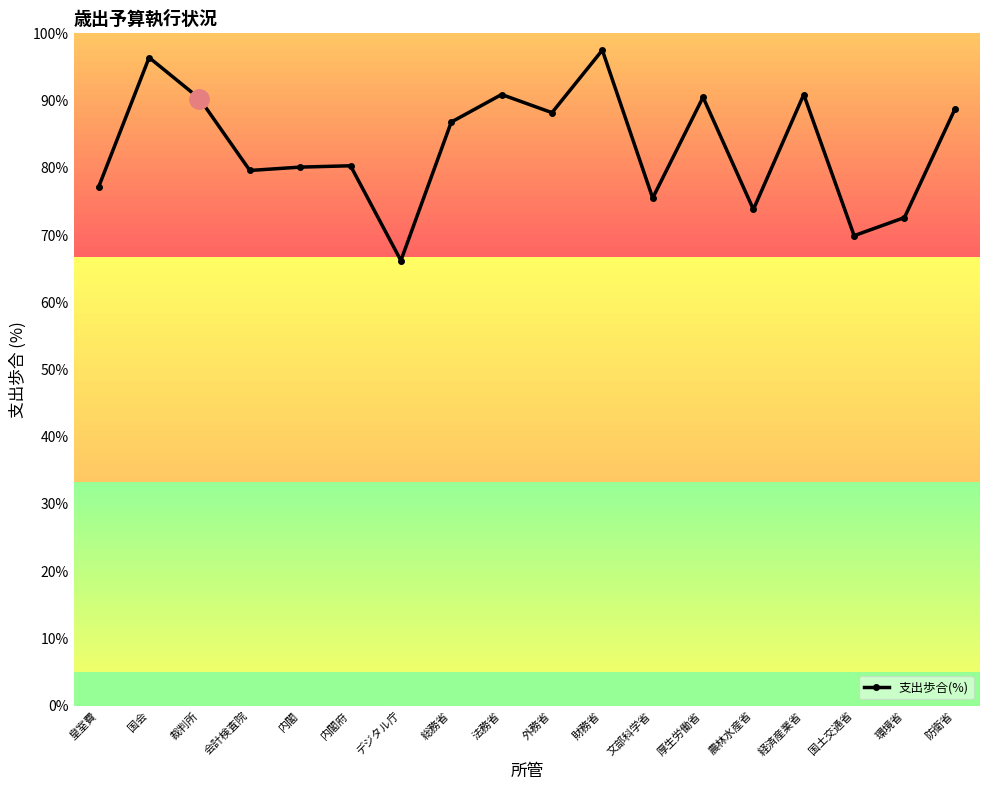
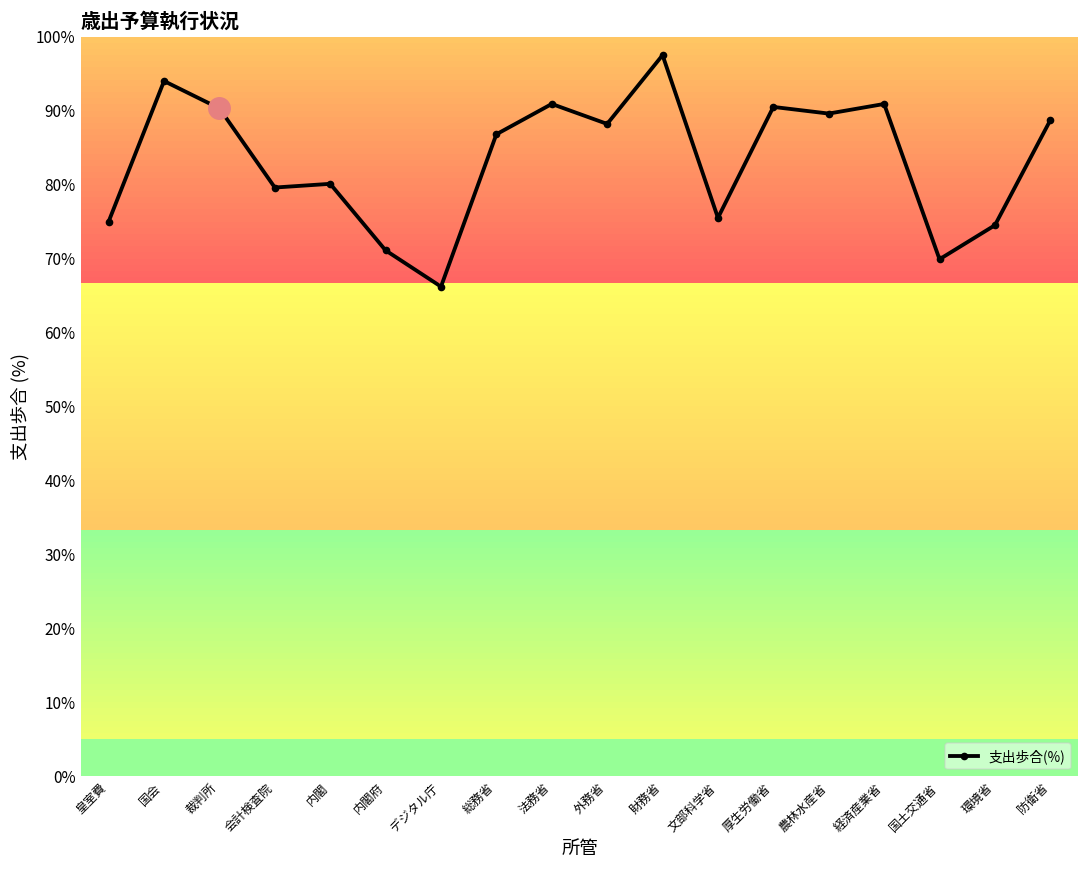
支出歩合(%), 皇室費: 77% -> 75%
支出歩合(%), 国会: 96% -> 94%
支出歩合(%), 内閣府: 80% -> 71%
支出歩合(%), 農林水産省: 74% -> 90%
支出歩合(%), 環境省: 73% -> 75%
